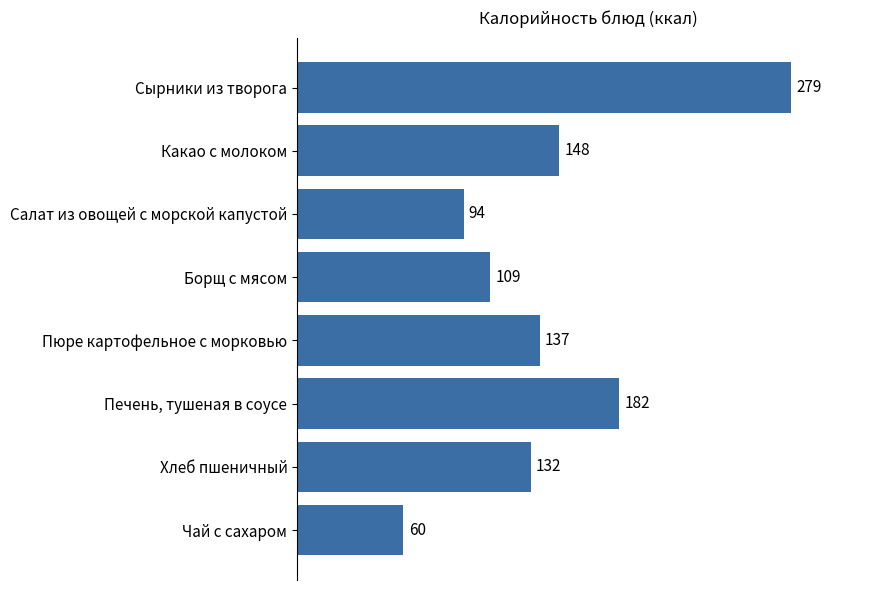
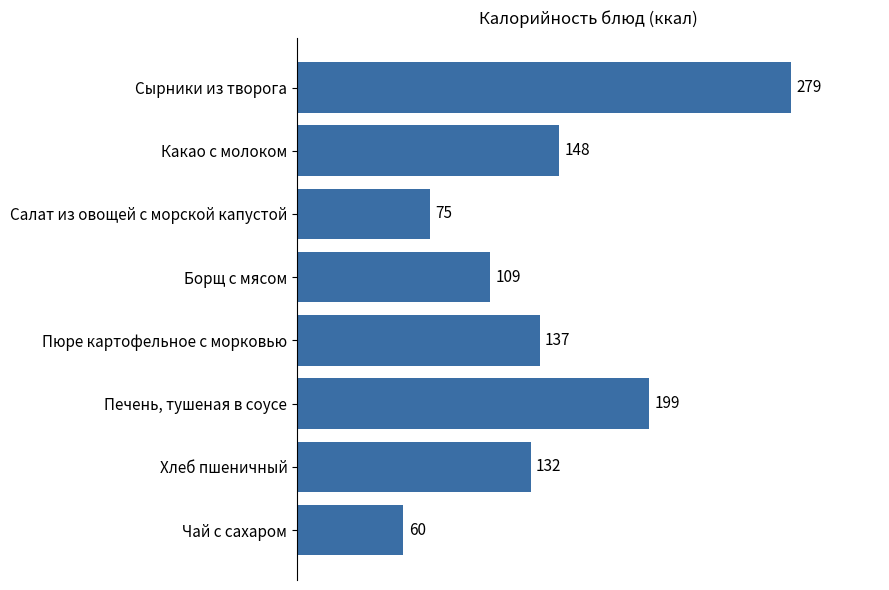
Салат из овощей с морской капустой: 94 -> 75
Печень, тушеная в соусе: 182 -> 199
